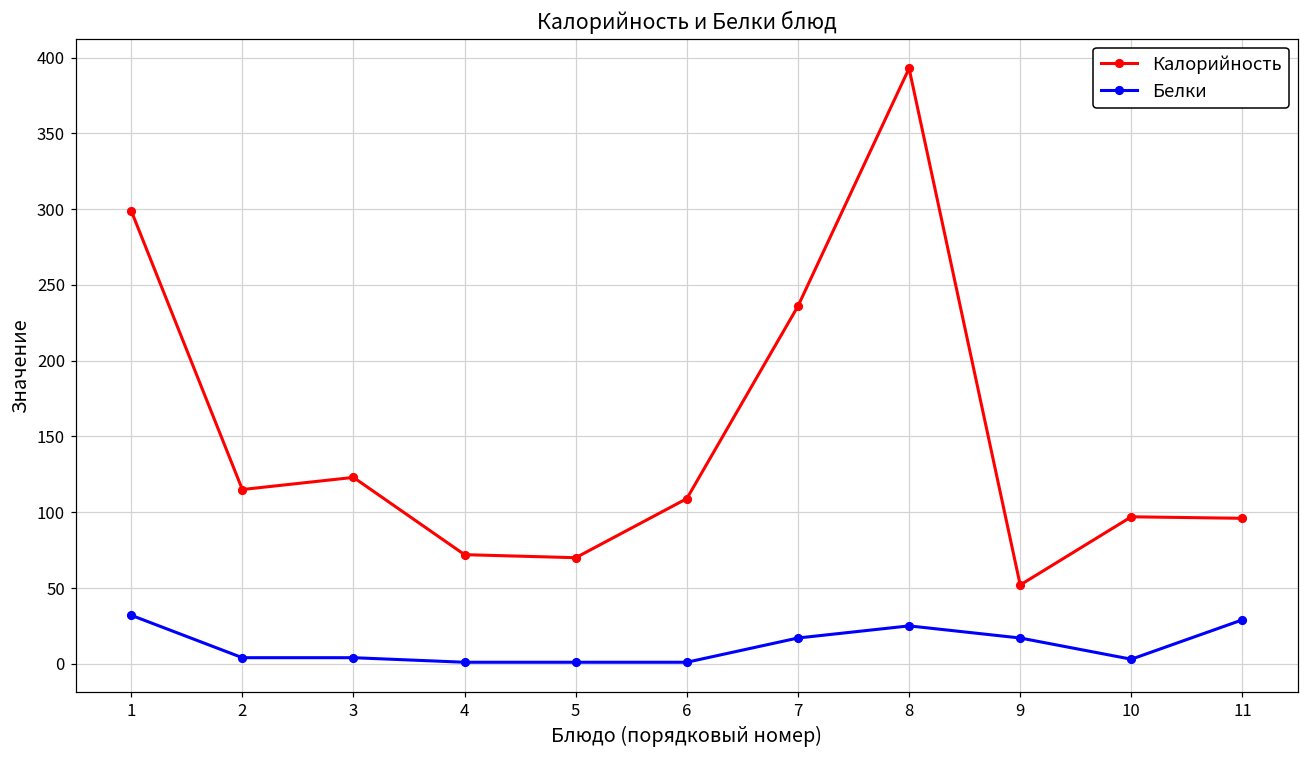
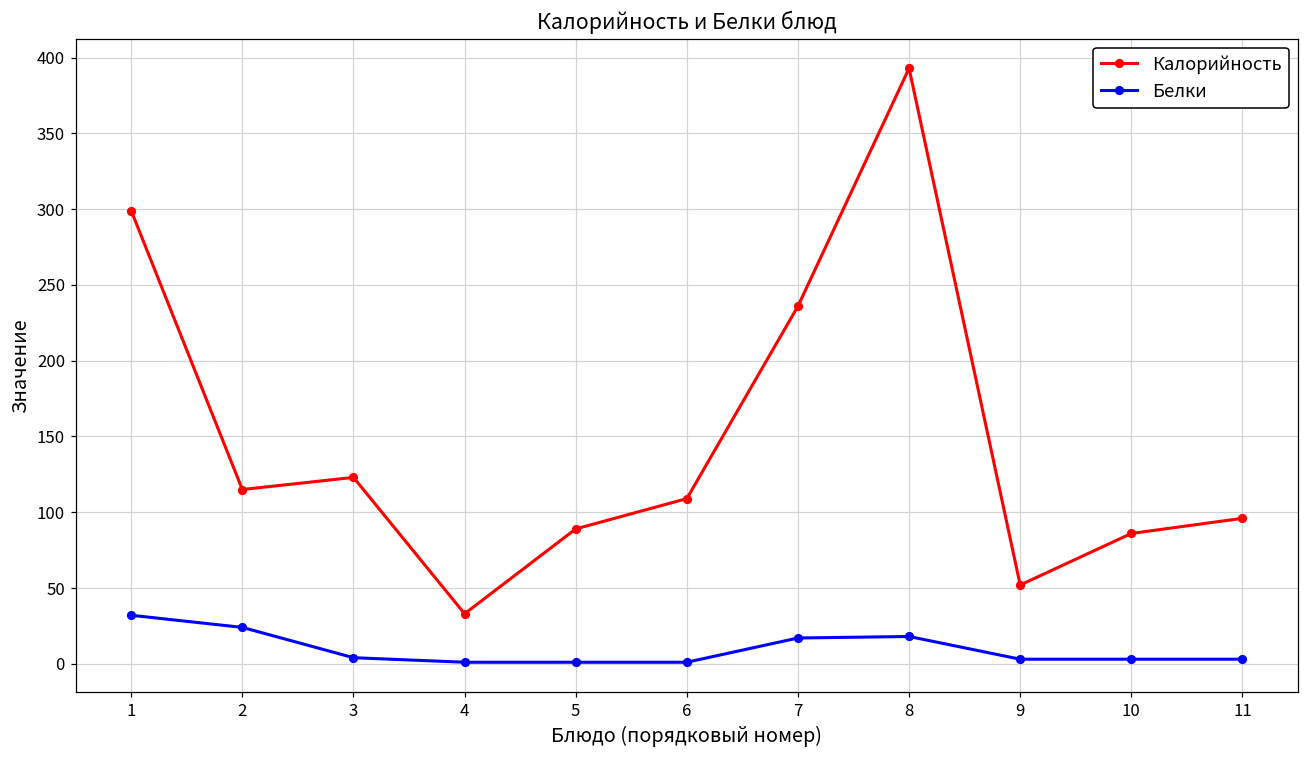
Белки, 2: 4 -> 24
Калорийность, 4: 72 -> 33
Калорийность, 5: 70 -> 89
Белки, 8: 25 -> 18
Белки, 9: 17 -> 3
Калорийность, 10: 97 -> 86
Белки, 11: 29 -> 3
